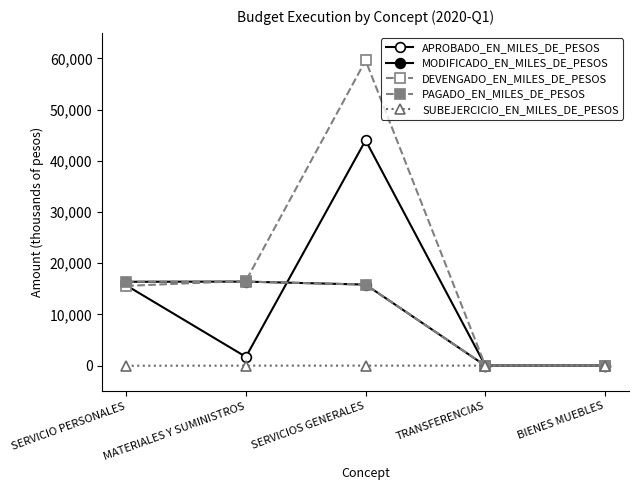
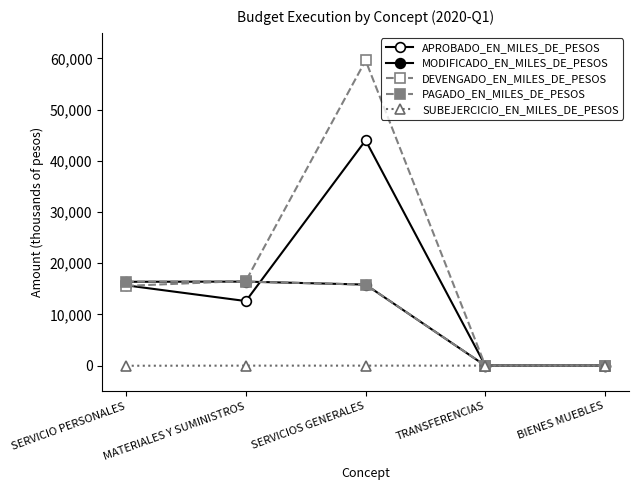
APROBADO_EN_MILES_DE_PESOS, MATERIALES Y SUMINISTROS: 2,000 -> 13,000
